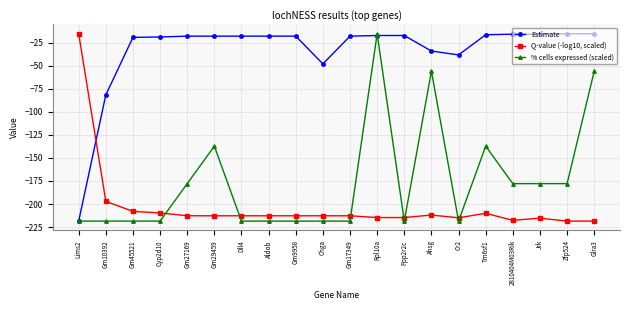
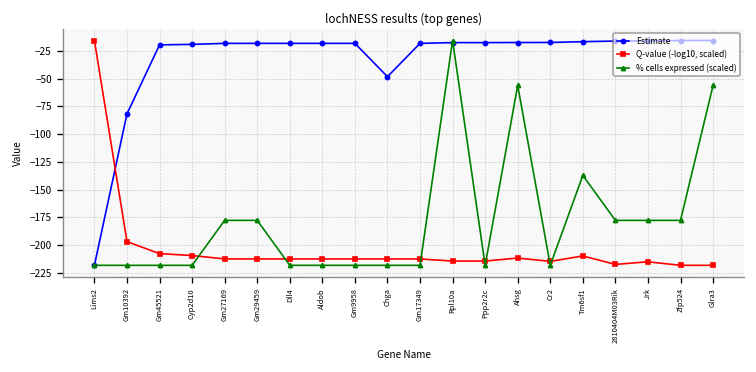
% cells expressed (scaled), Gm29459: -140 -> -180
Estimate, Ahsg: -30 -> -20
Estimate, Cr2: -40 -> -20
